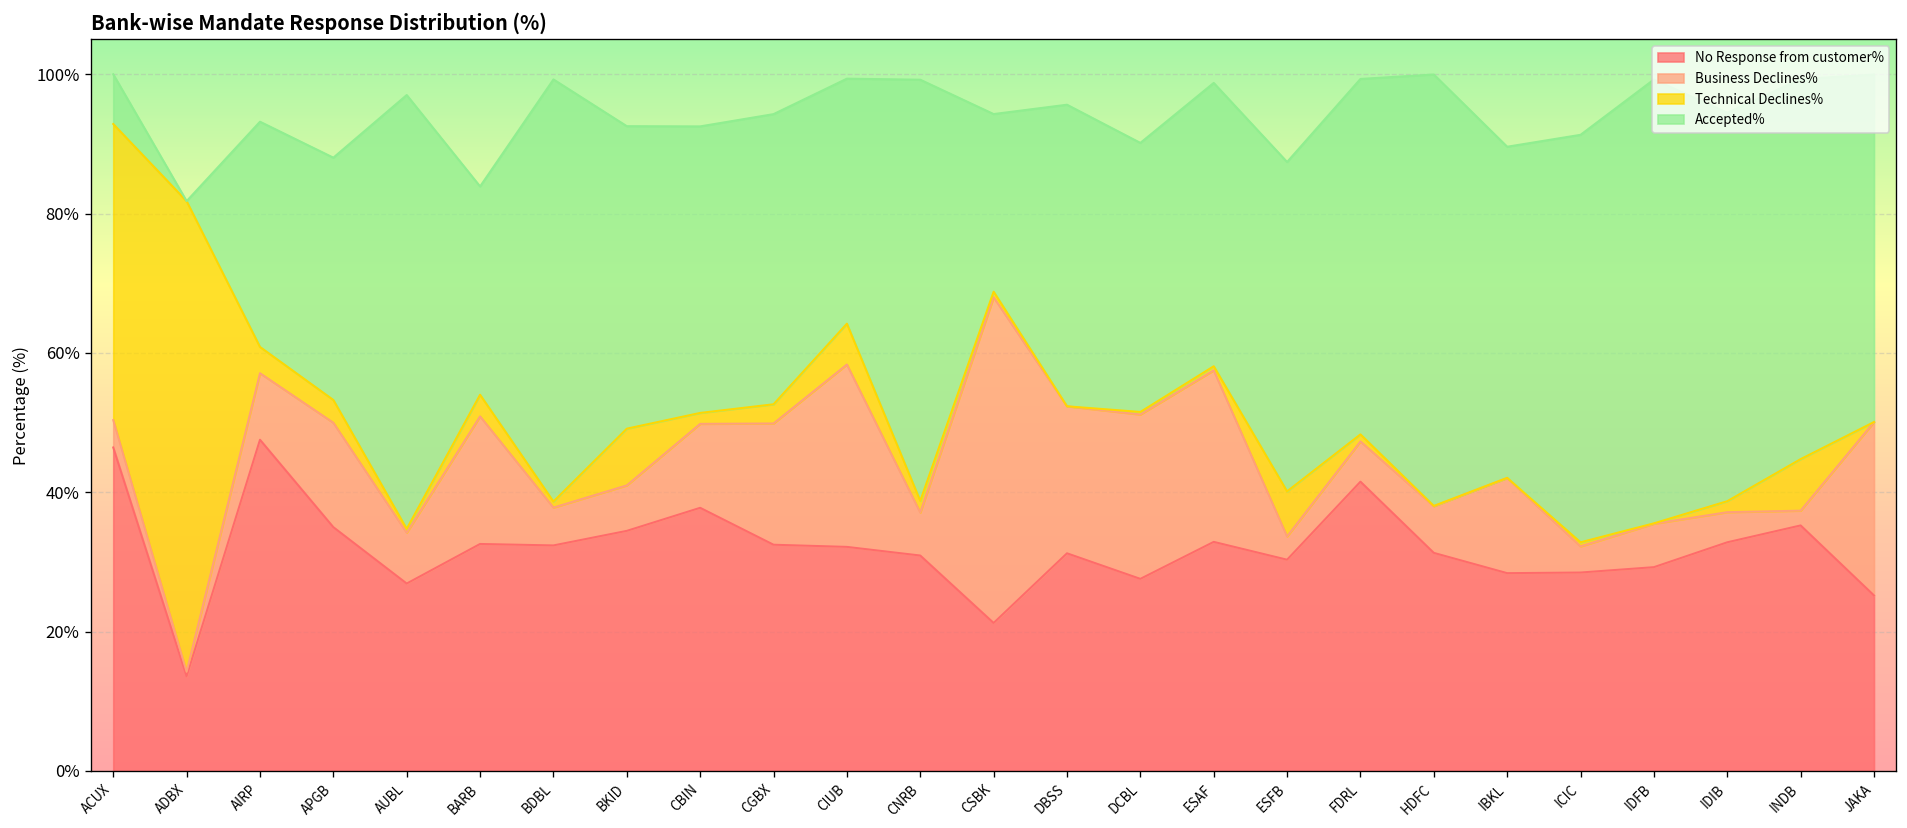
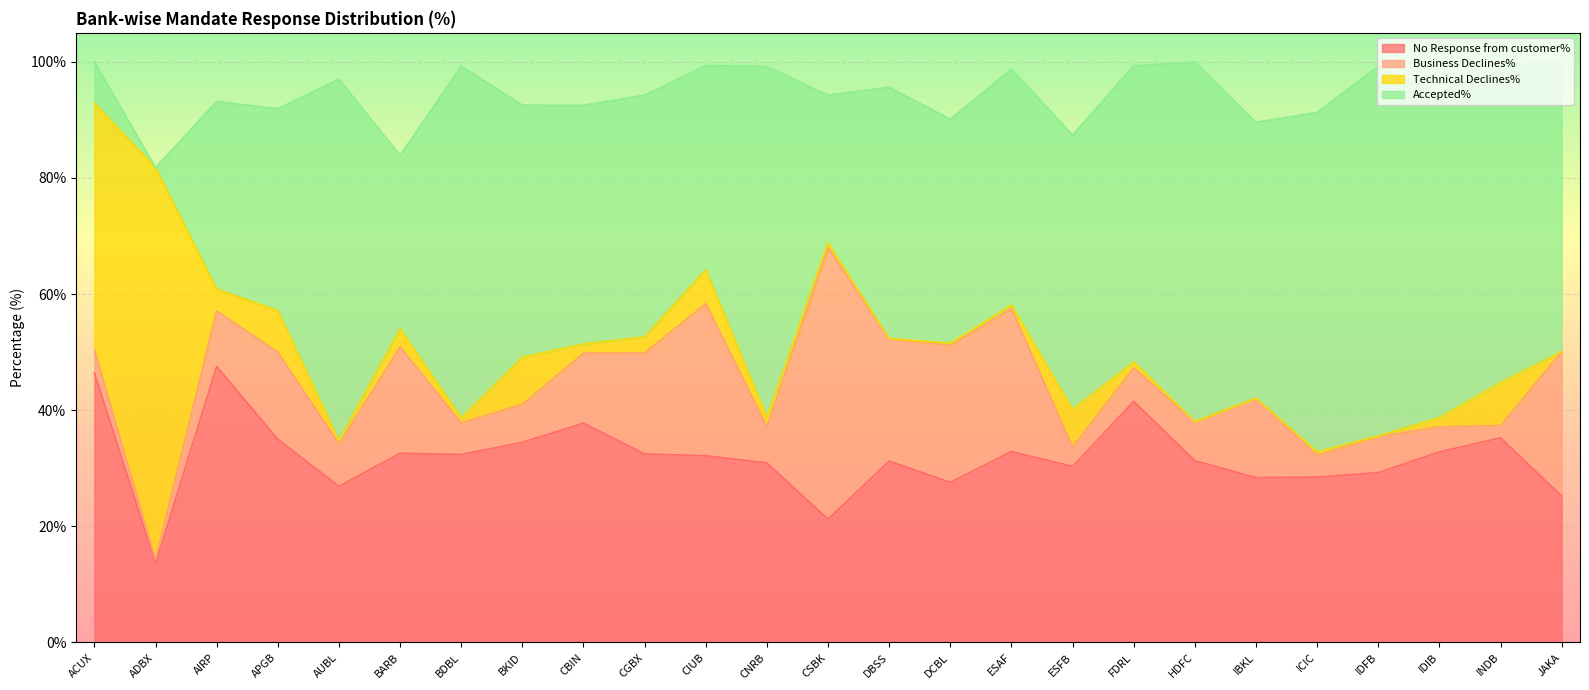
Technical Declines%, APGB: 3% -> 7%
